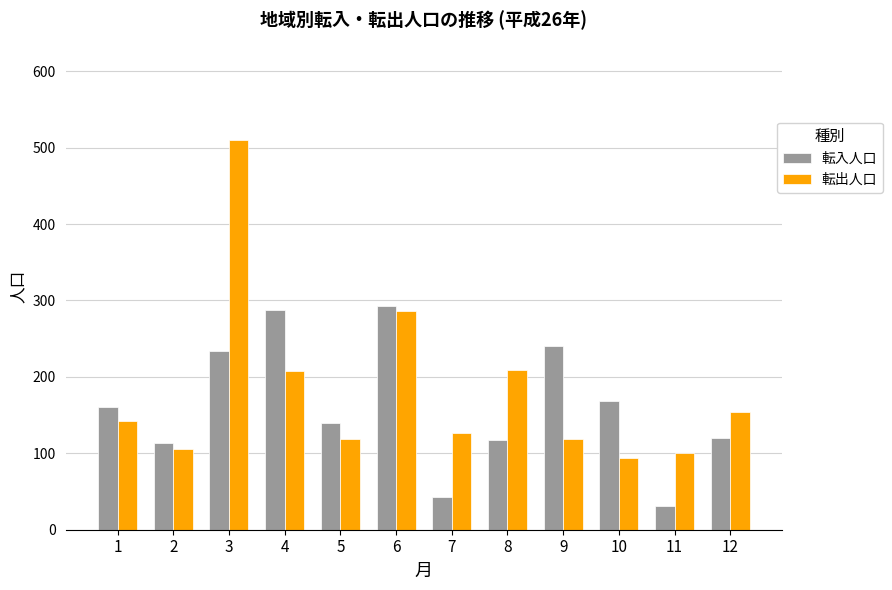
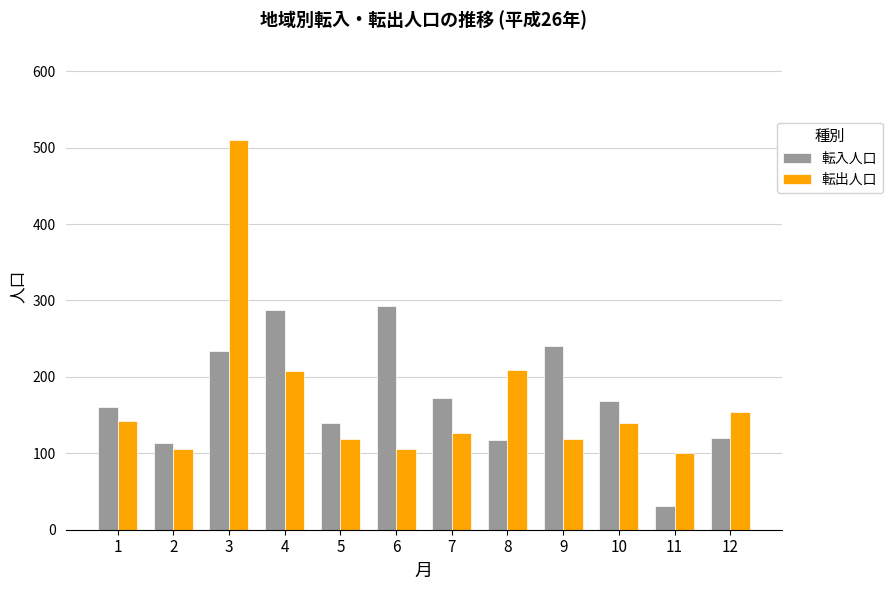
転出人口, 6: 290 -> 110
転入人口, 7: 40 -> 170
転出人口, 10: 90 -> 140
